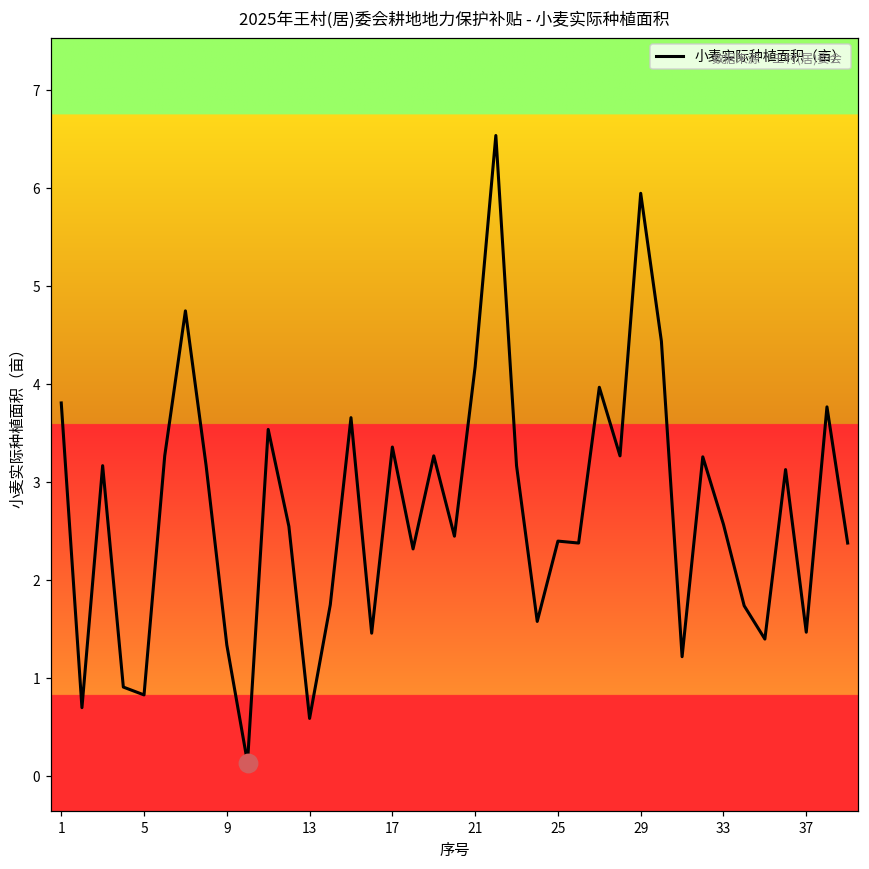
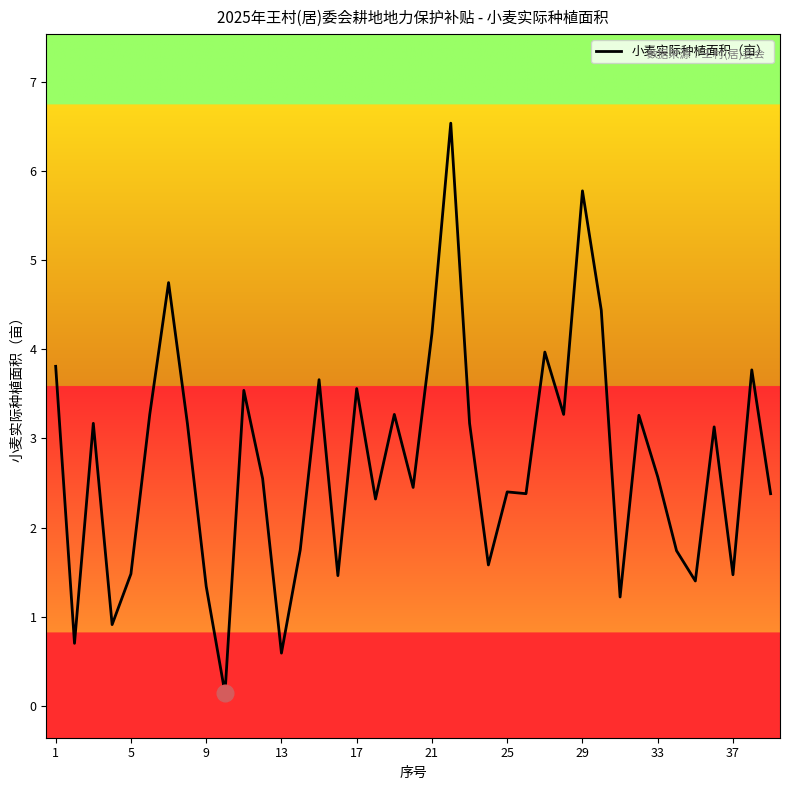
小麦实际种植面积（亩）, 5: 0.8 -> 1.5
小麦实际种植面积（亩）, 17: 3.4 -> 3.6
小麦实际种植面积（亩）, 29: 6.0 -> 5.8
